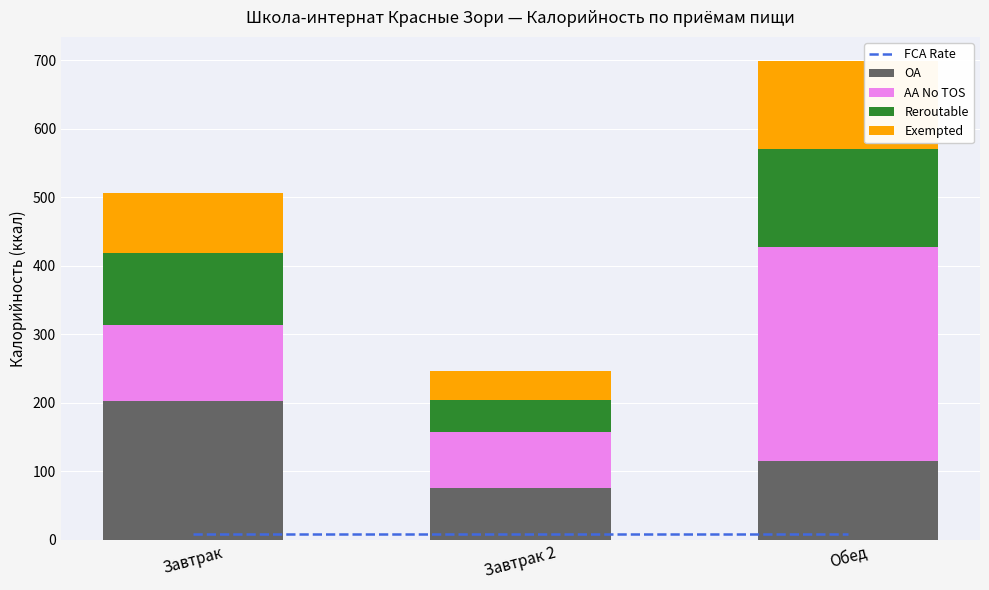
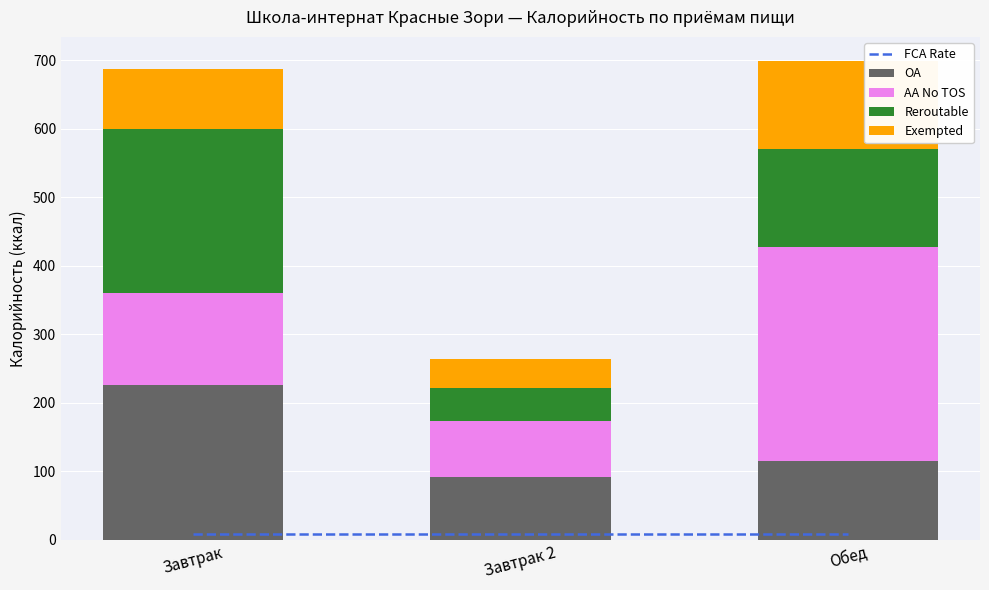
OA, Завтрак: 200 -> 230
AA No TOS, Завтрак: 110 -> 130
Reroutable, Завтрак: 110 -> 240
OA, Завтрак 2: 80 -> 90
